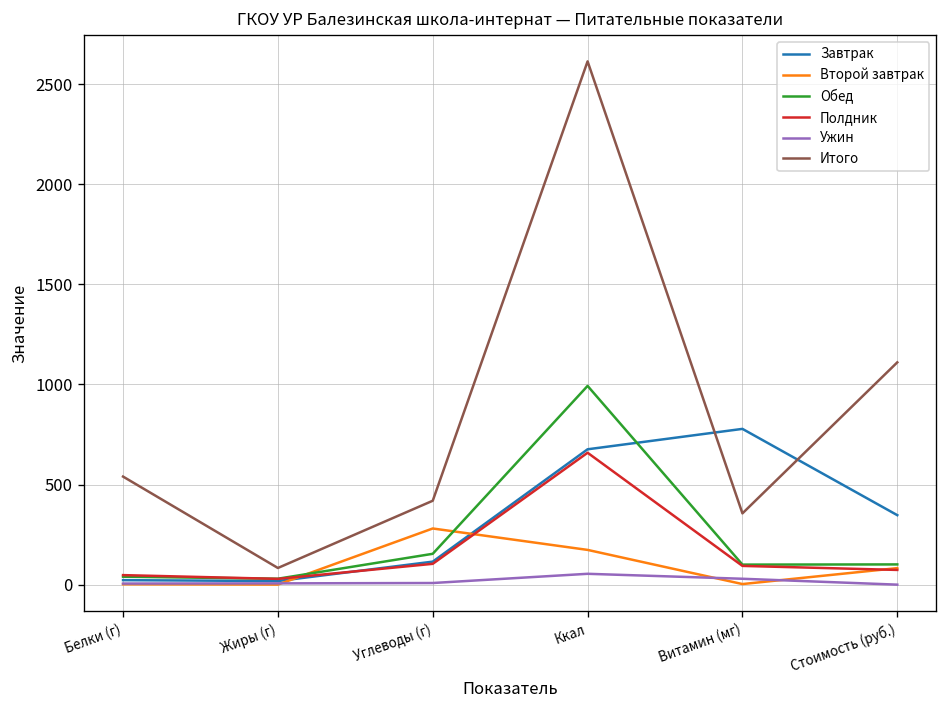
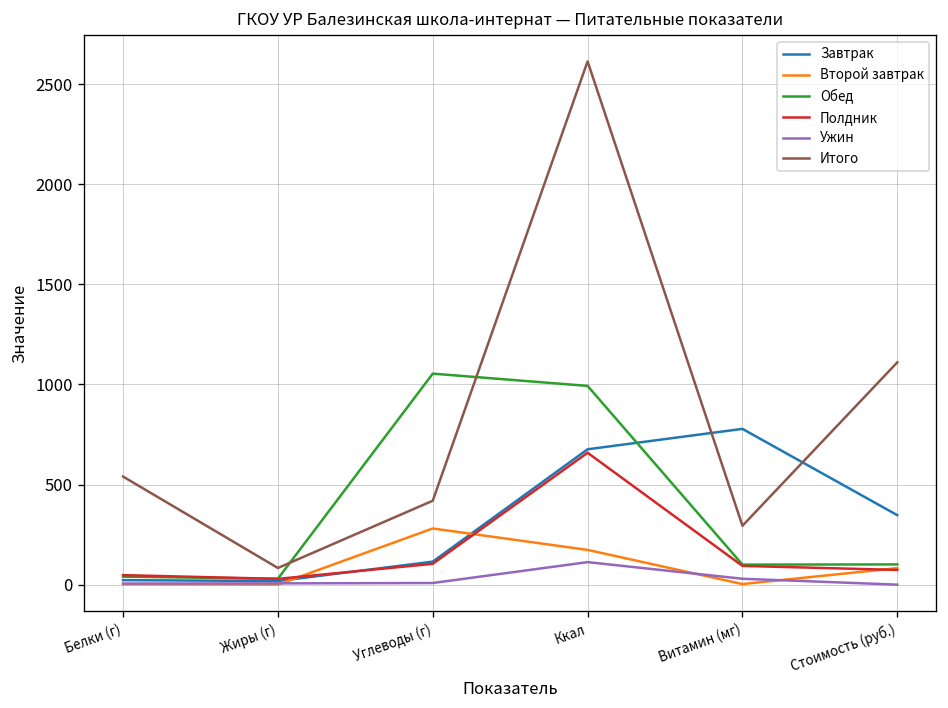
Обед, Углеводы (г): 150 -> 1050
Ужин, Ккал: 50 -> 110
Итого, Витамин (мг): 360 -> 290
